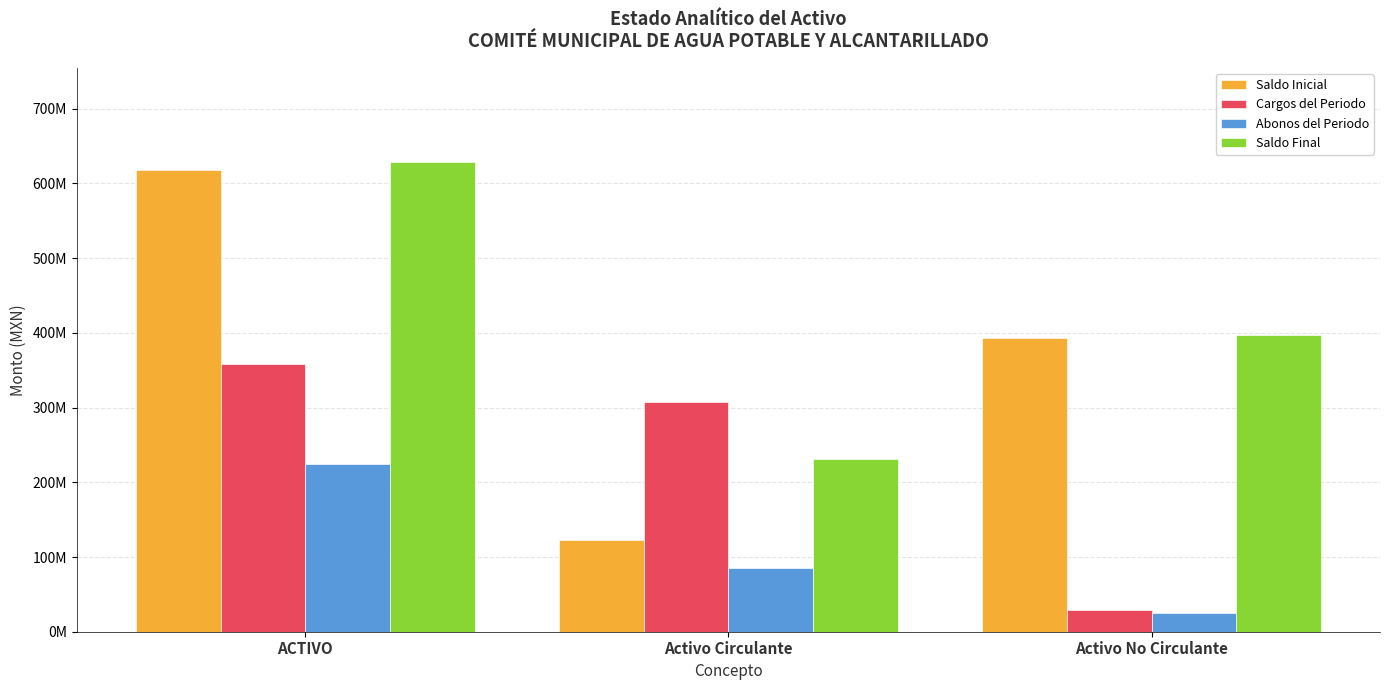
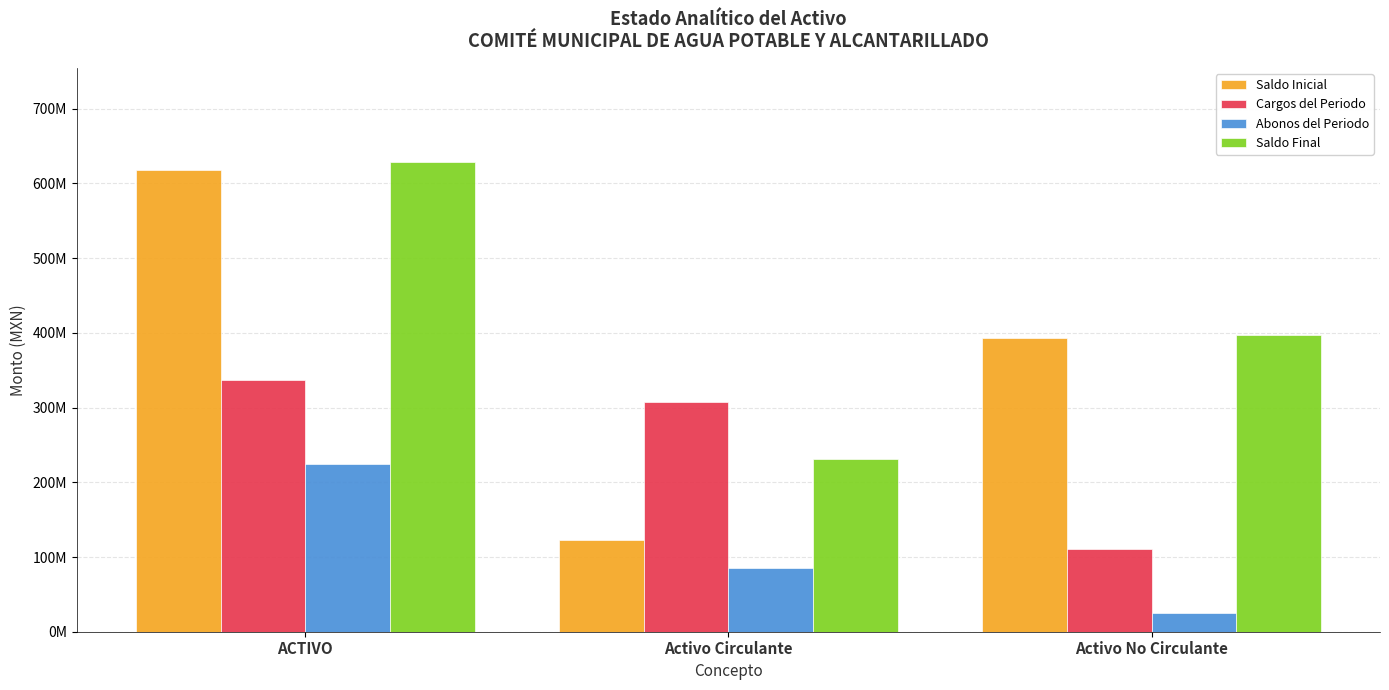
Cargos del Periodo, ACTIVO: 360000000 -> 340000000
Cargos del Periodo, Activo No Circulante: 30000000 -> 110000000
